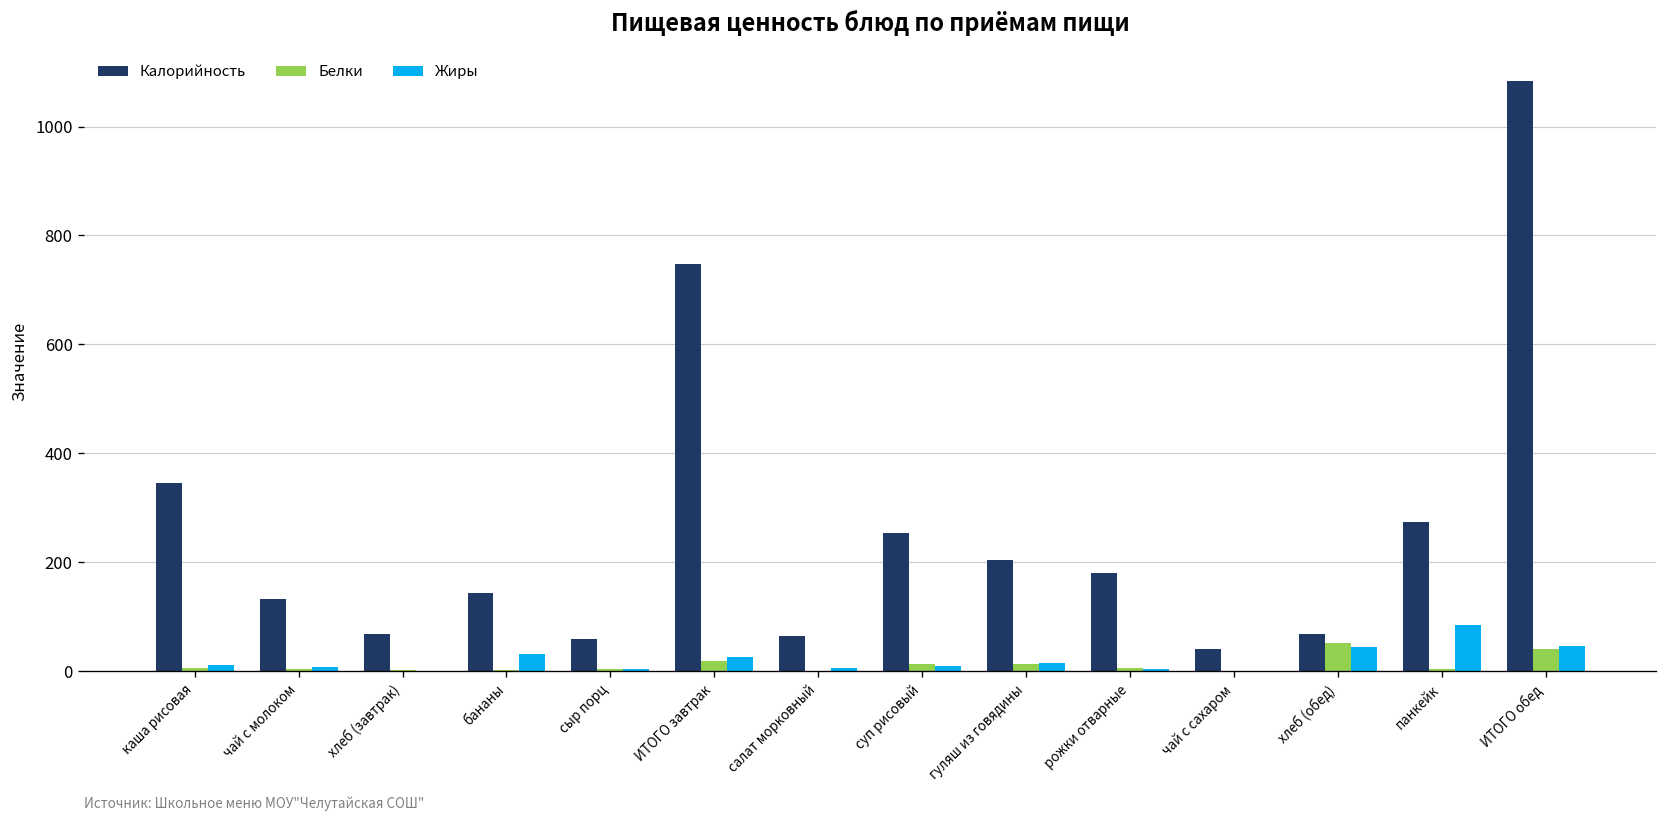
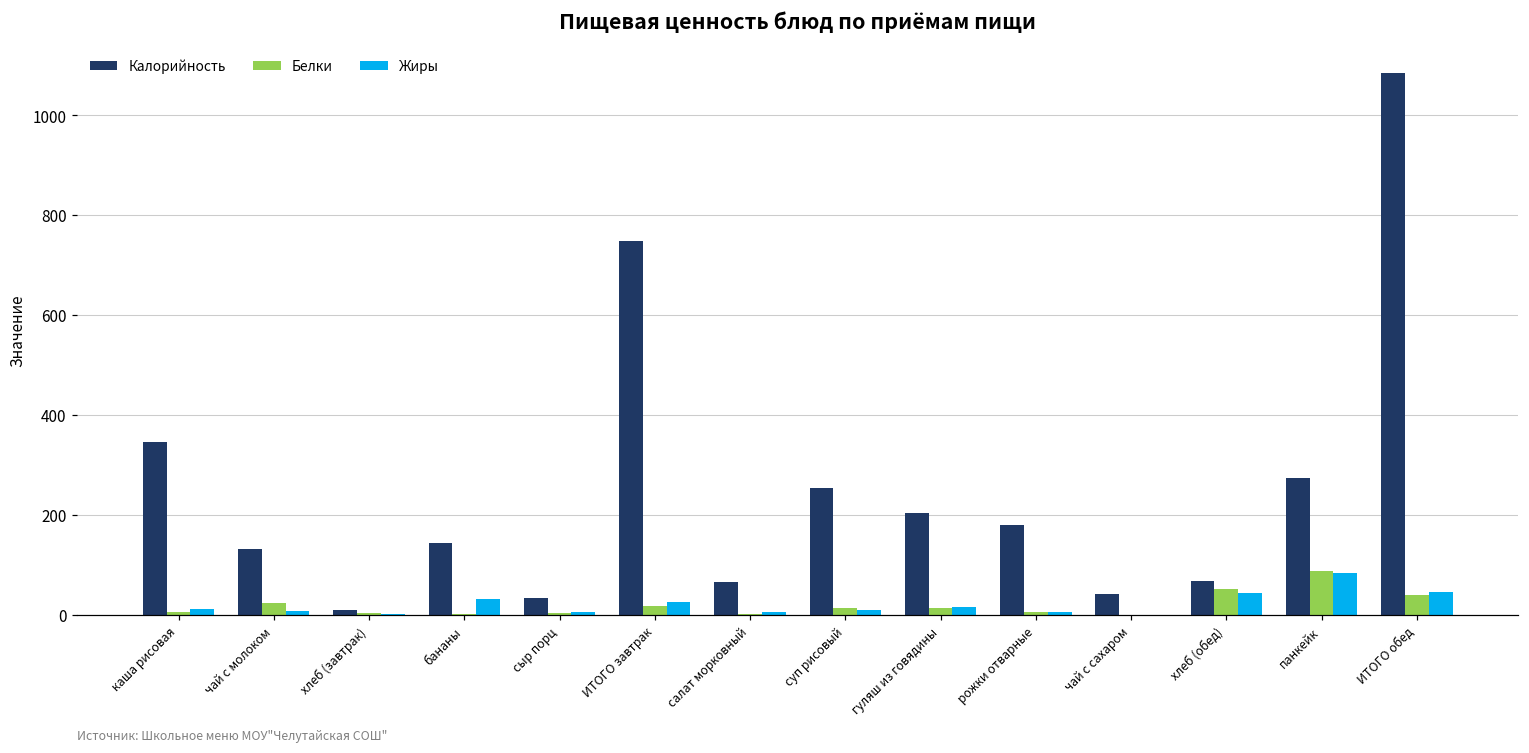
Белки, чай с молоком: 0 -> 20
Калорийность, хлеб (завтрак): 70 -> 10
Калорийность, сыр порц: 60 -> 30
Белки, панкейк: 0 -> 90
